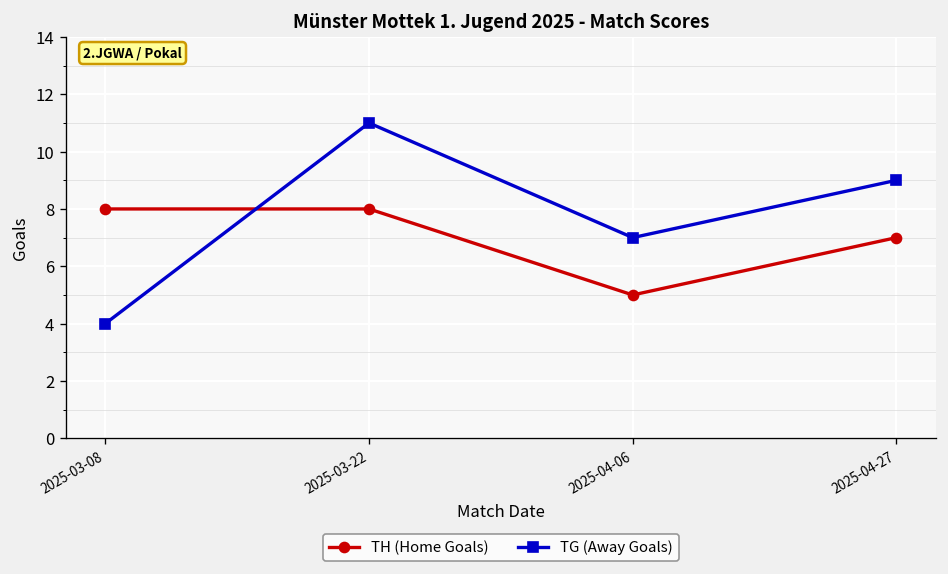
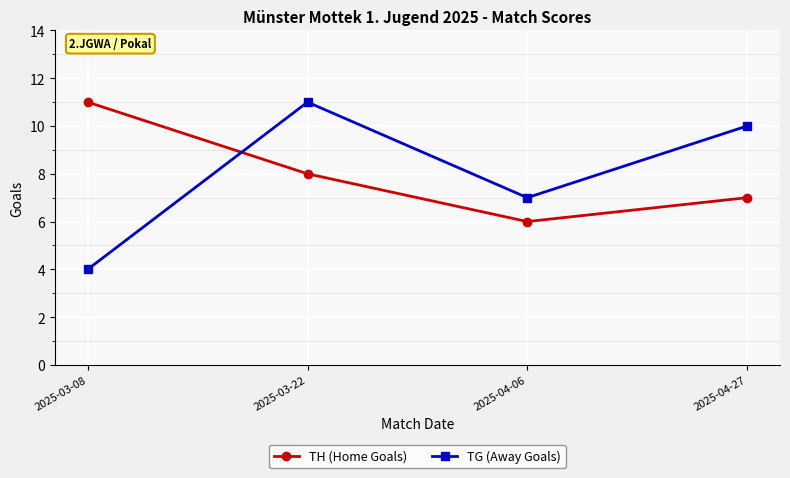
TH (Home Goals), 2025-03-08: 8 -> 11
TH (Home Goals), 2025-04-06: 5 -> 6
TG (Away Goals), 2025-04-27: 9 -> 10
